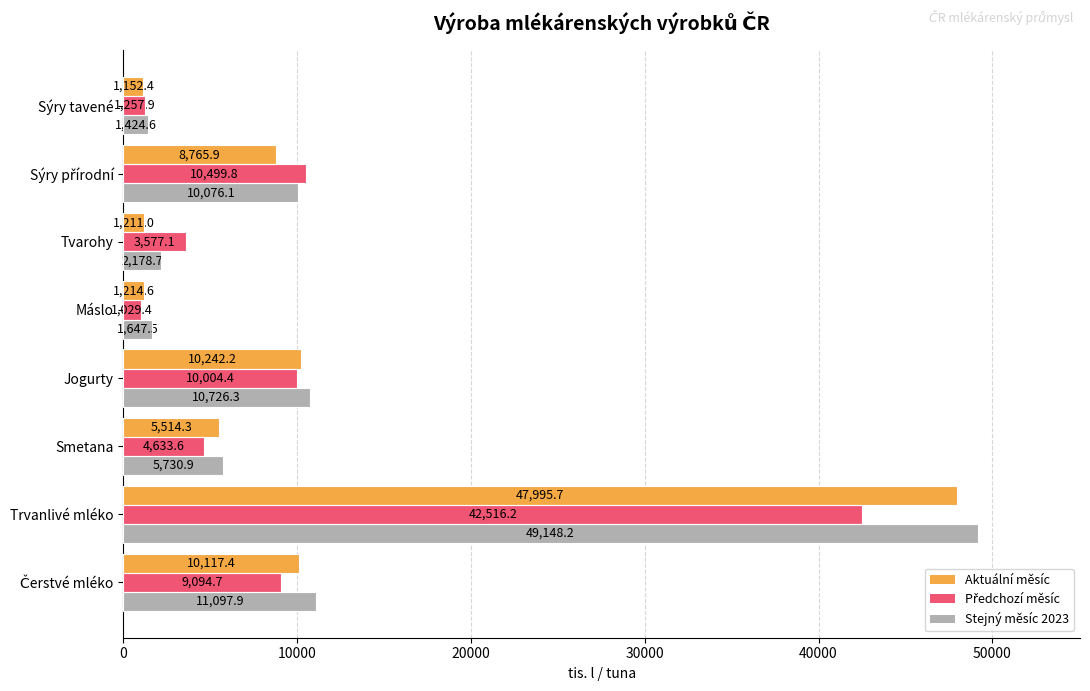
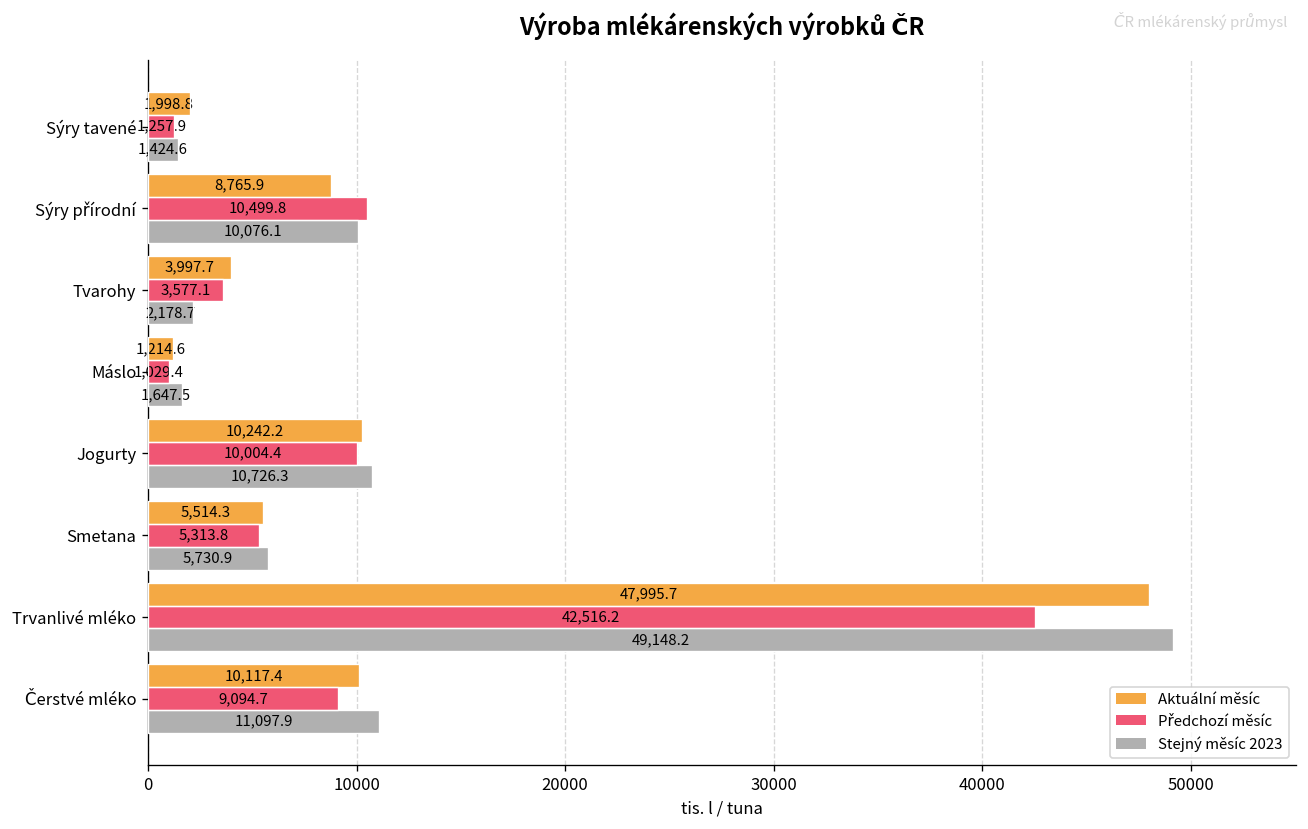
Aktuální měsíc, Sýry tavené: 1,152.4 -> 1,998.8
Aktuální měsíc, Tvarohy: 1,211.0 -> 3,997.7
Předchozí měsíc, Smetana: 4,633.6 -> 5,313.8
